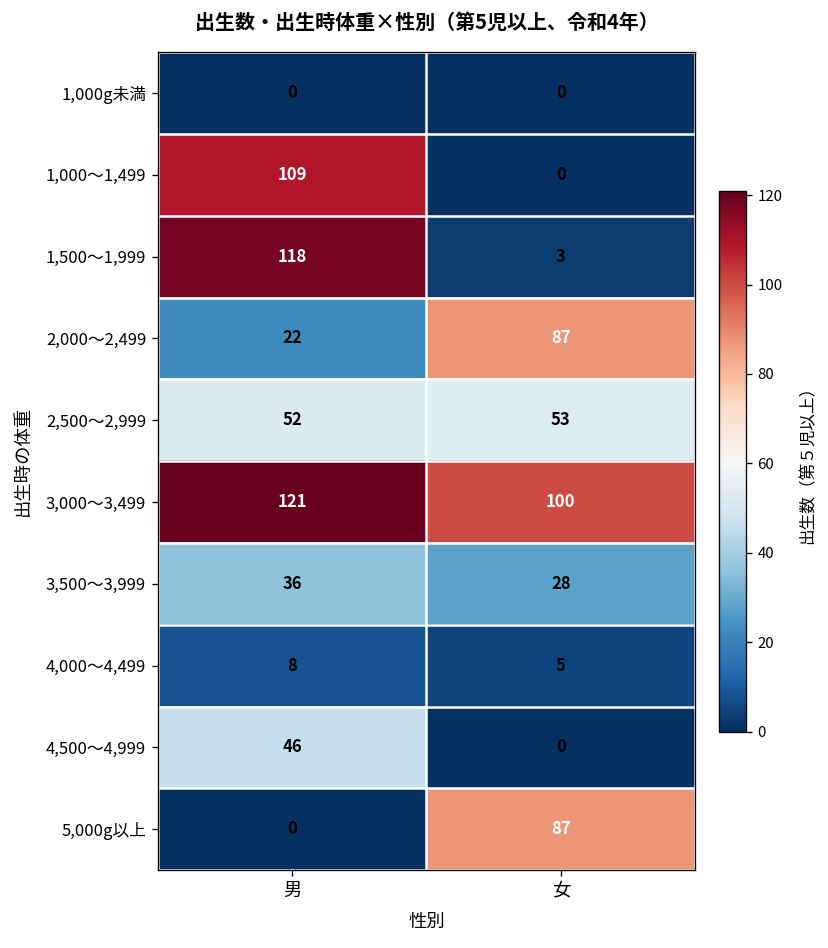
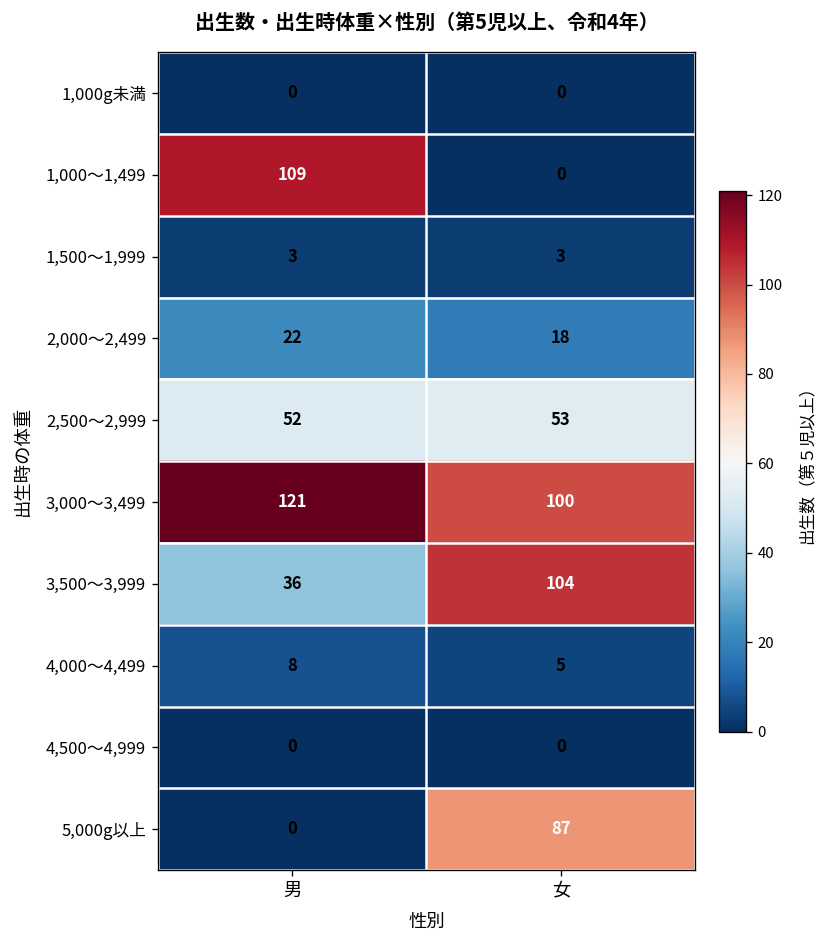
1,500～1,999, 男: 118 -> 3
2,000～2,499, 女: 87 -> 18
3,500～3,999, 女: 28 -> 104
4,500～4,999, 男: 46 -> 0
